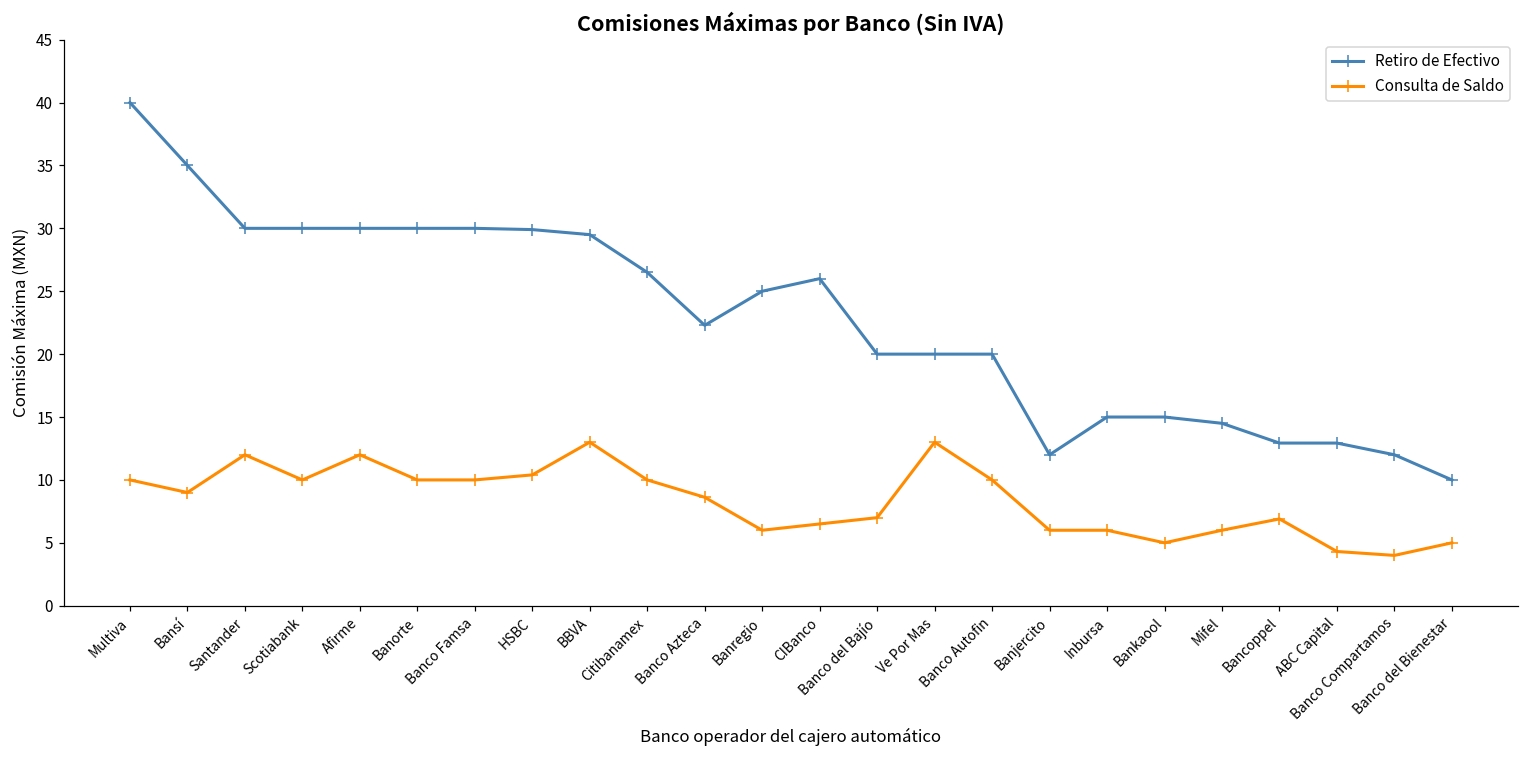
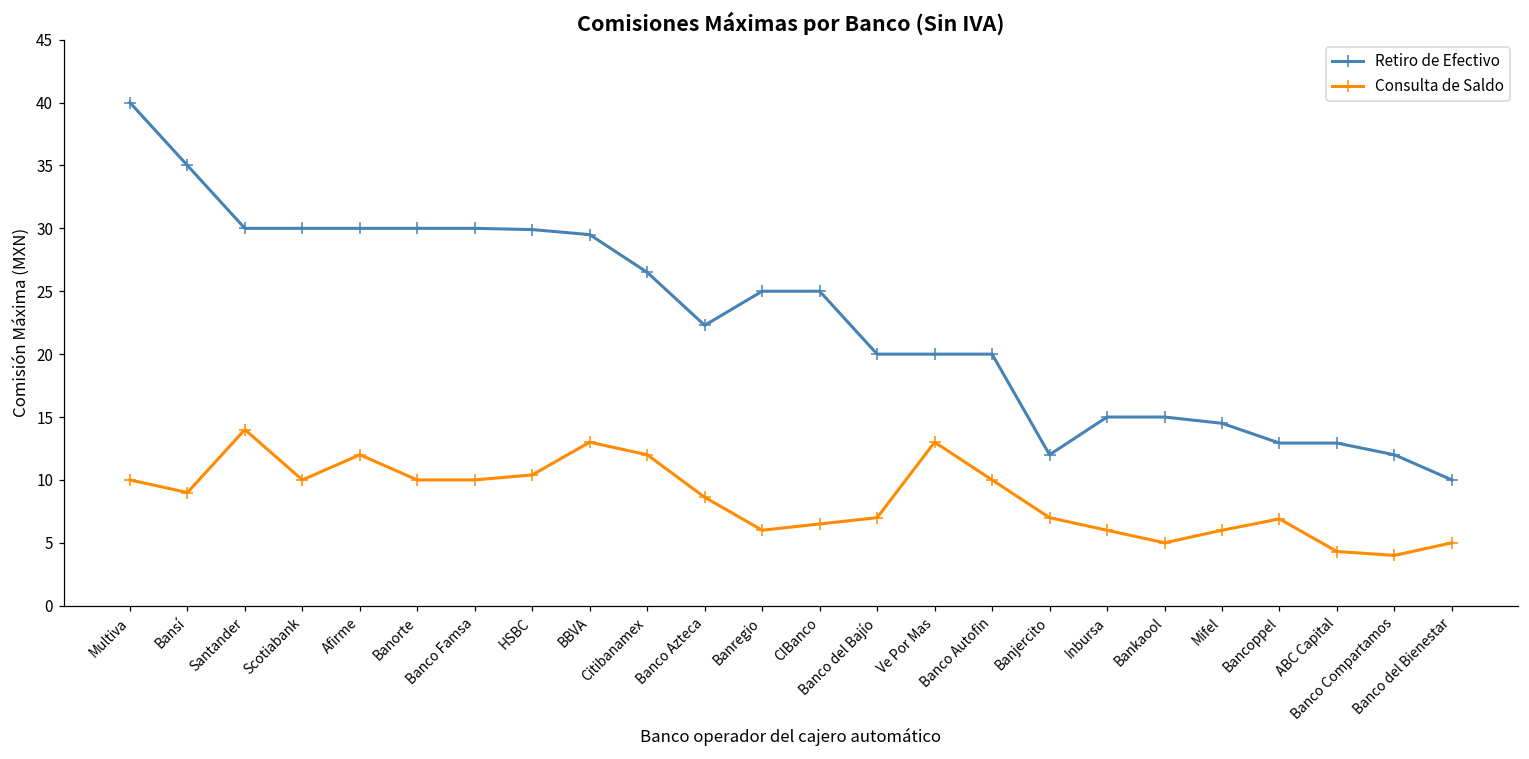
Consulta de Saldo, Santander: 12 -> 14
Consulta de Saldo, Citibanamex: 10 -> 12
Retiro de Efectivo, CIBanco: 26 -> 25
Consulta de Saldo, Banjercito: 6 -> 7
